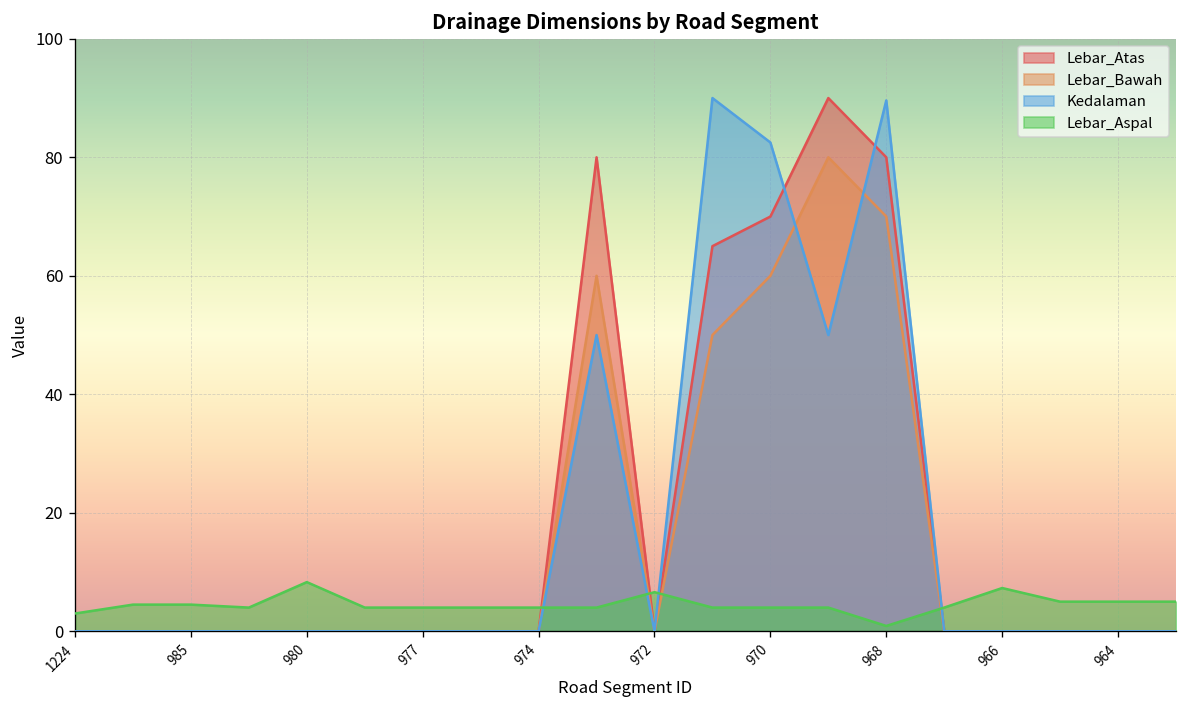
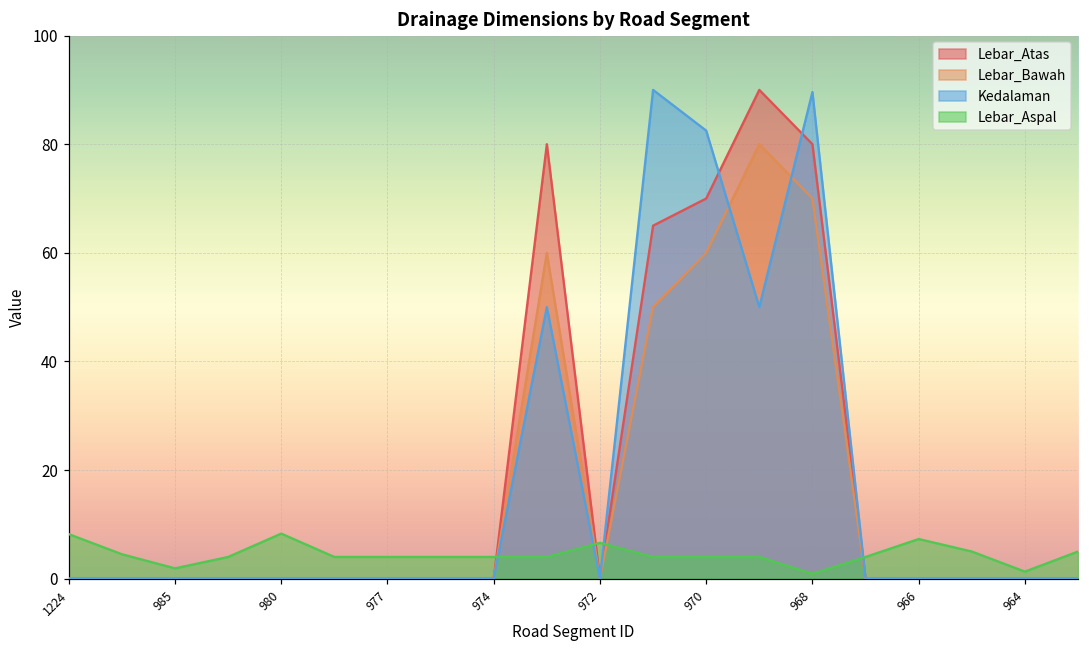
Lebar_Aspal, 1224: 3 -> 8
Lebar_Aspal, 985: 5 -> 2
Lebar_Aspal, 964: 5 -> 1
